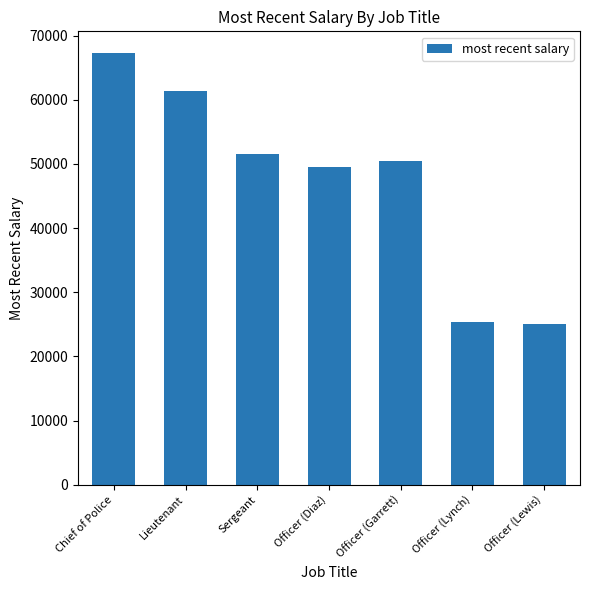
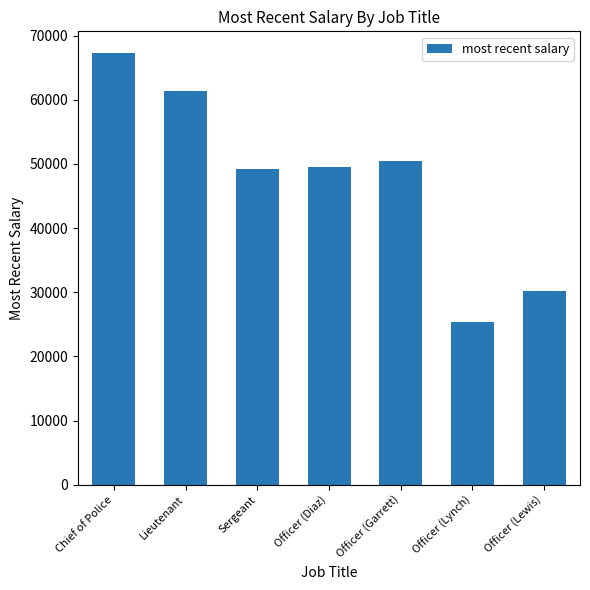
Sergeant: 52000 -> 49000
Officer (Lewis): 25000 -> 30000
